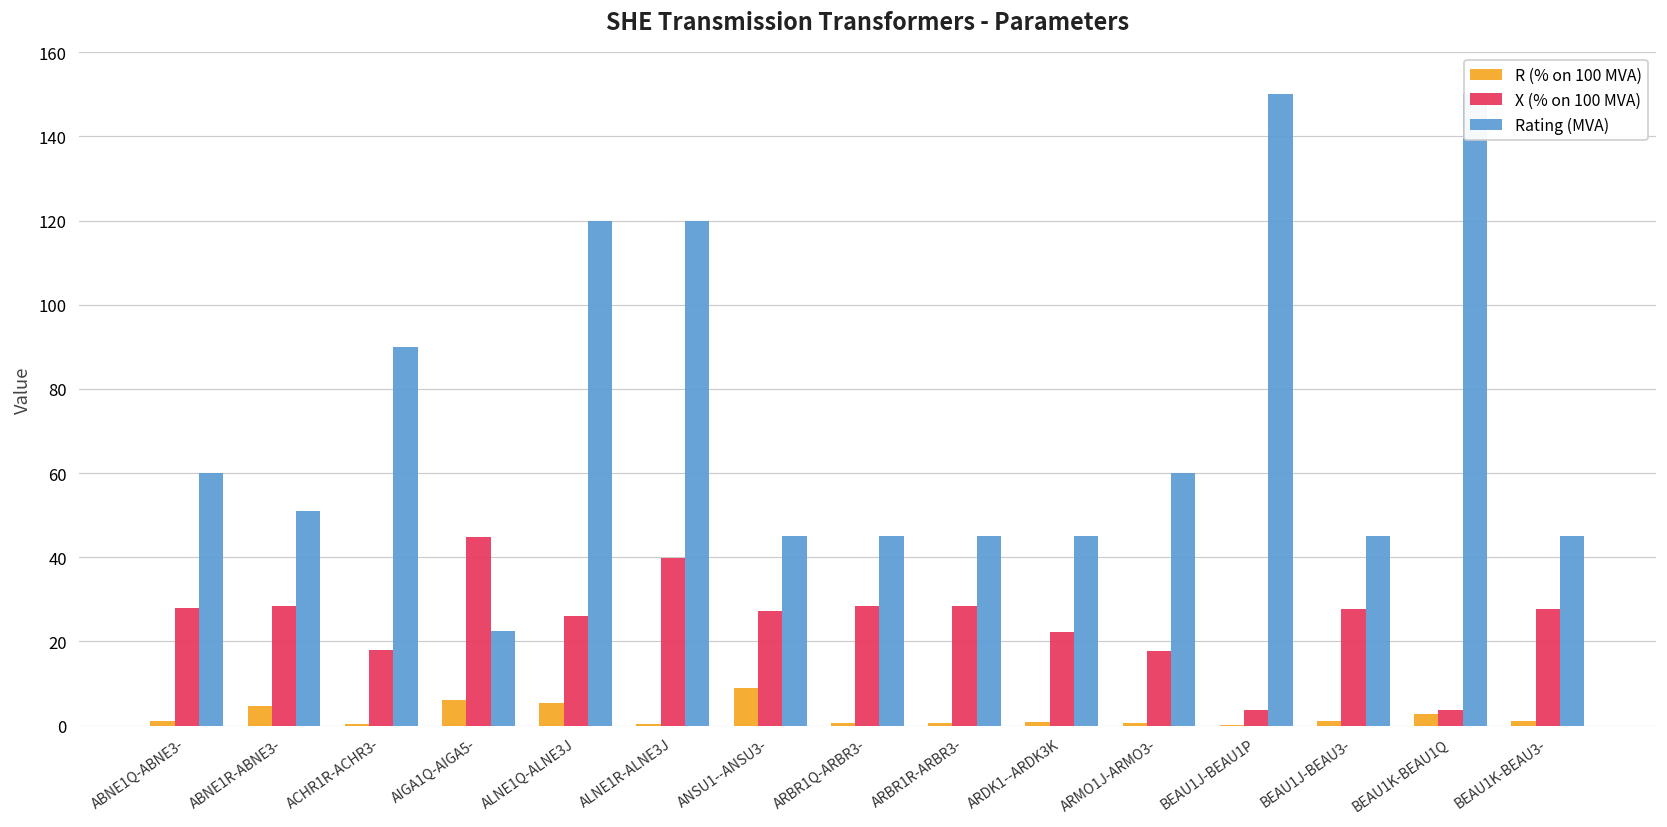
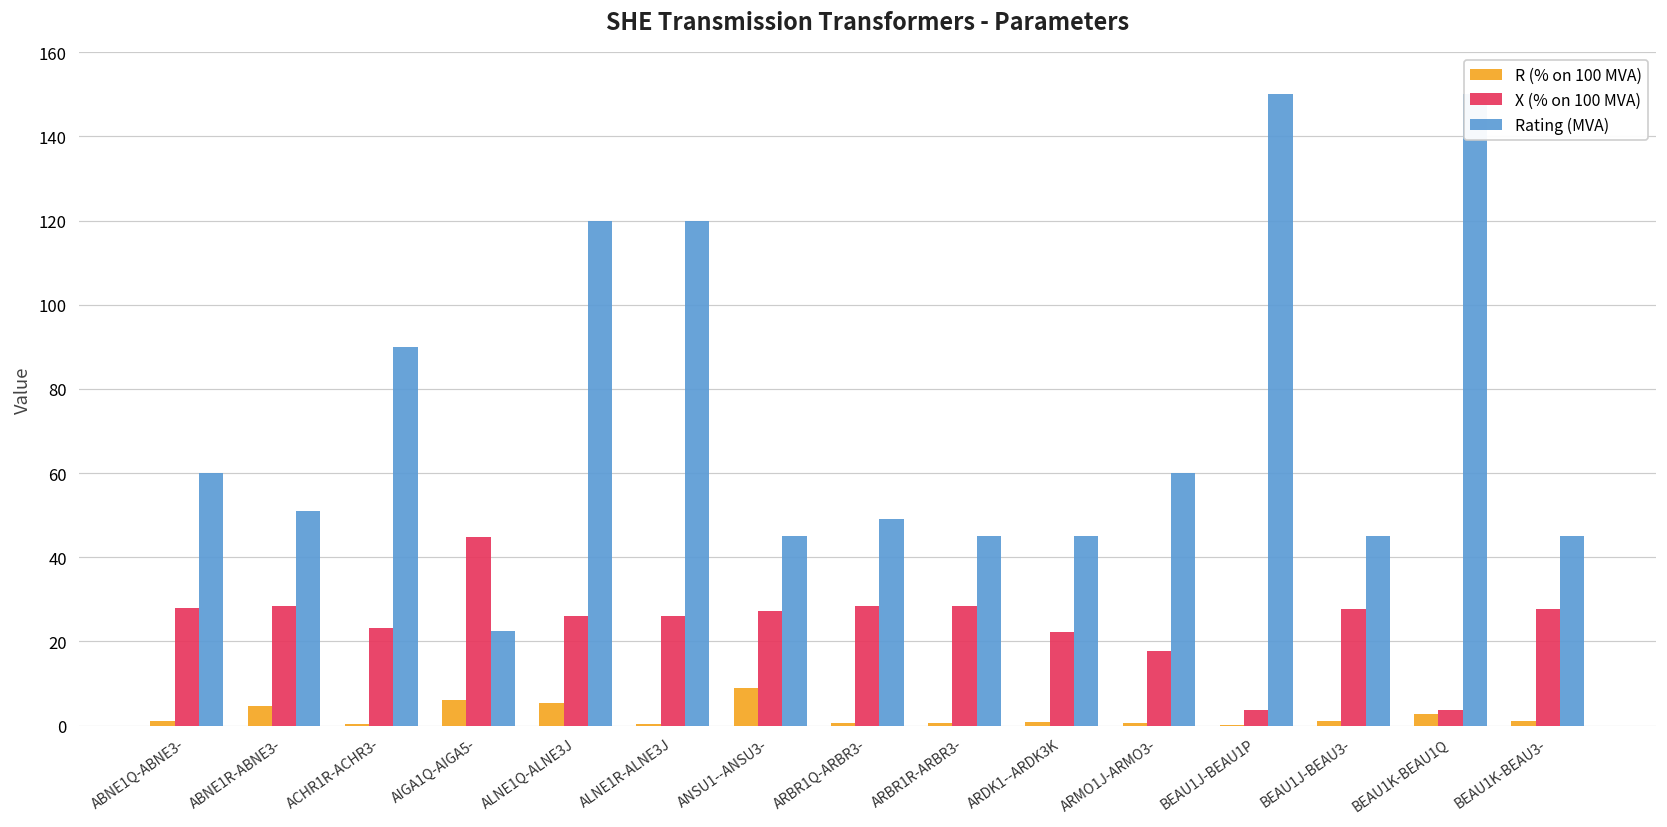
X (% on 100 MVA), ACHR1R-ACHR3-: 18 -> 23
X (% on 100 MVA), ALNE1R-ALNE3J: 40 -> 26
Rating (MVA), ARBR1Q-ARBR3-: 45 -> 49
